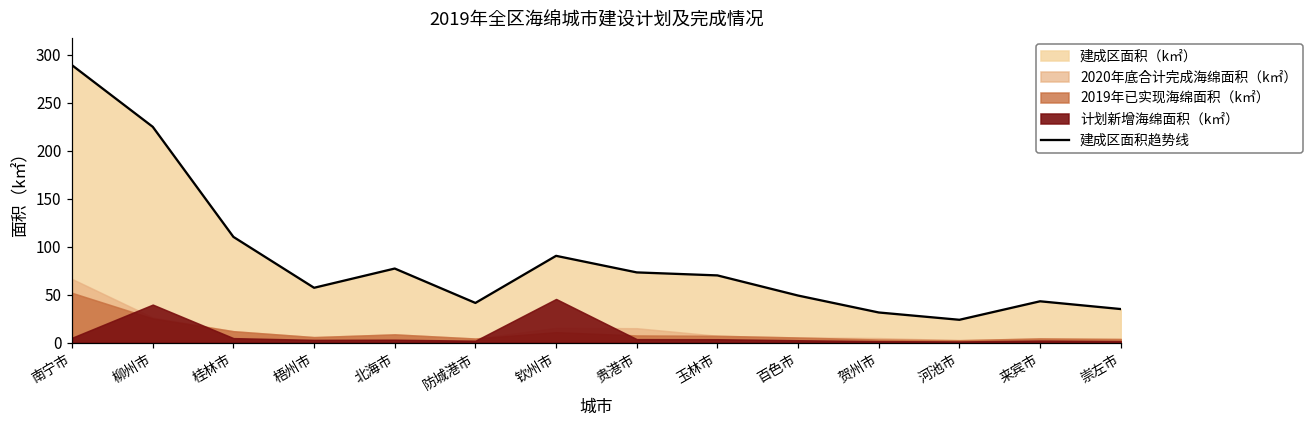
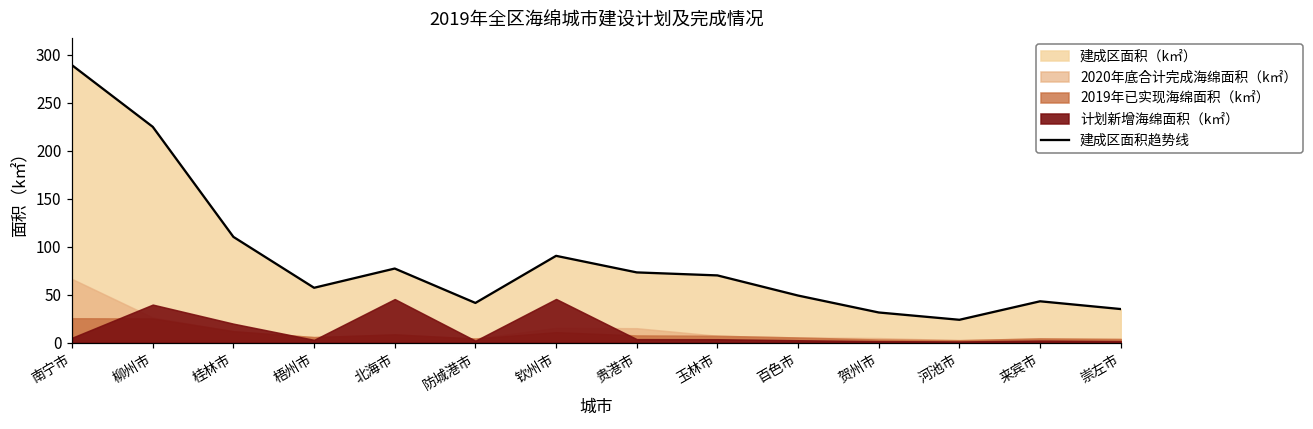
2019年已实现海绵面积（k㎡）, 南宁市: 50 -> 30
计划新增海绵面积（k㎡）, 桂林市: 0 -> 20
计划新增海绵面积（k㎡）, 北海市: 0 -> 50
